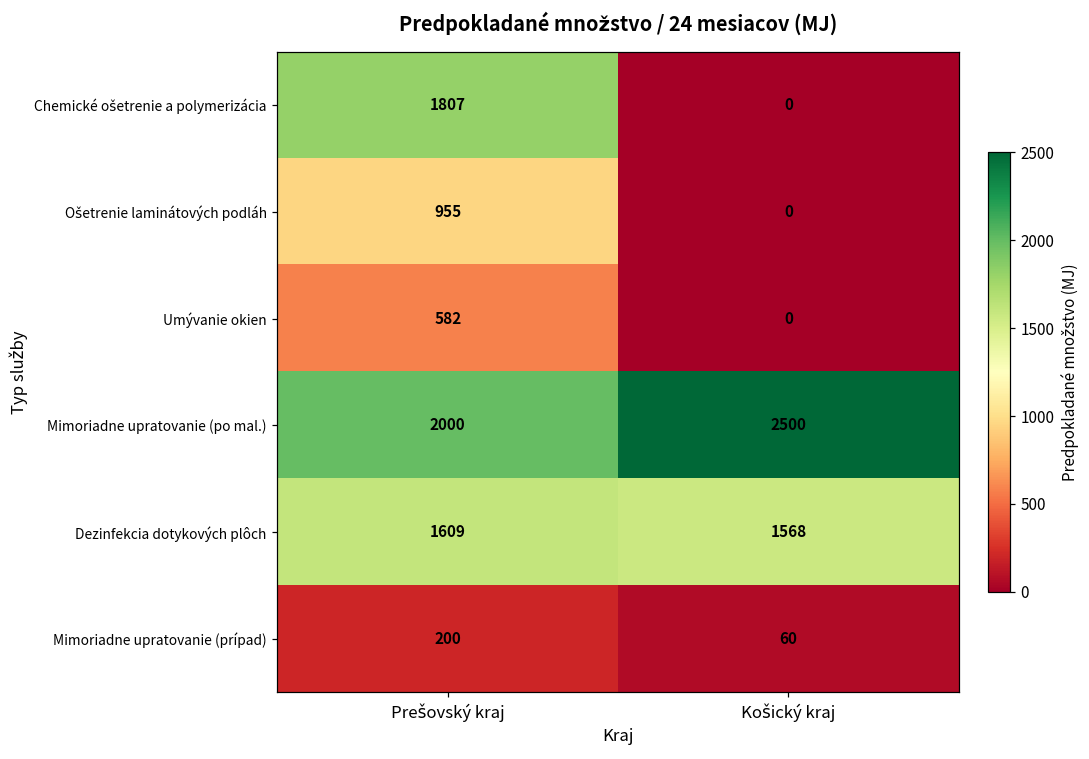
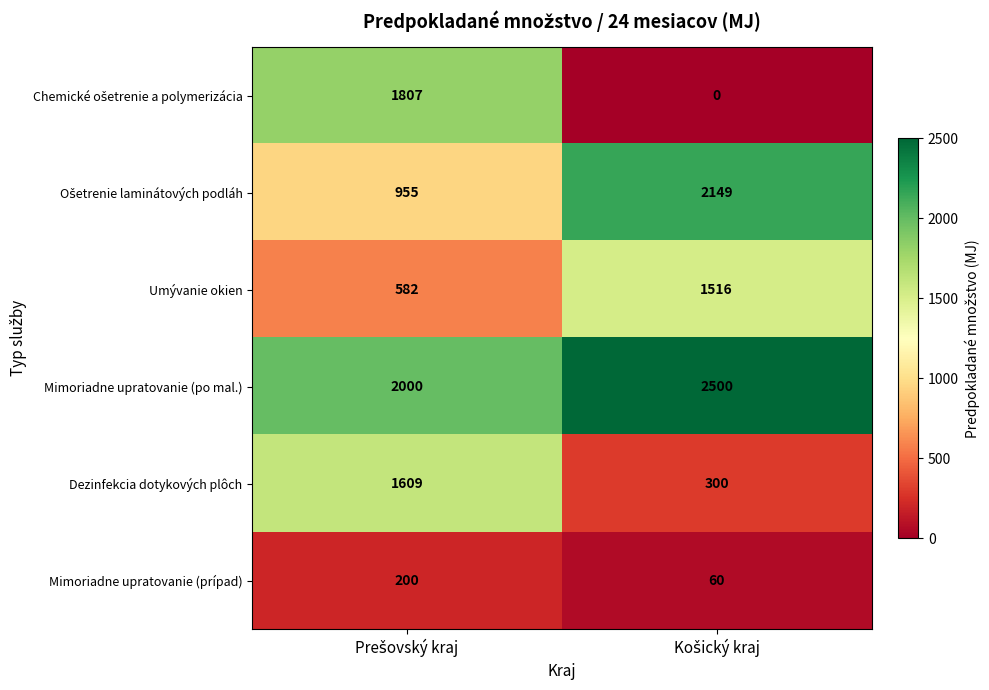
Ošetrenie laminátových podláh, Košický kraj: 0 -> 2149
Umývanie okien, Košický kraj: 0 -> 1516
Dezinfekcia dotykových plôch, Košický kraj: 1568 -> 300
